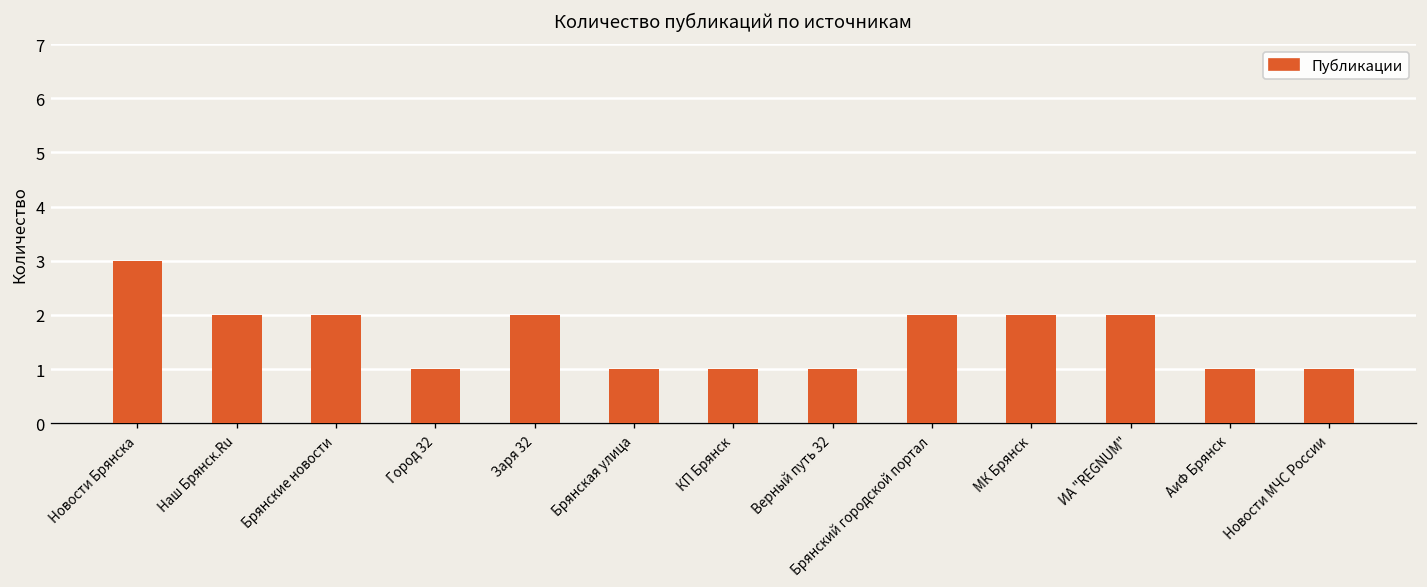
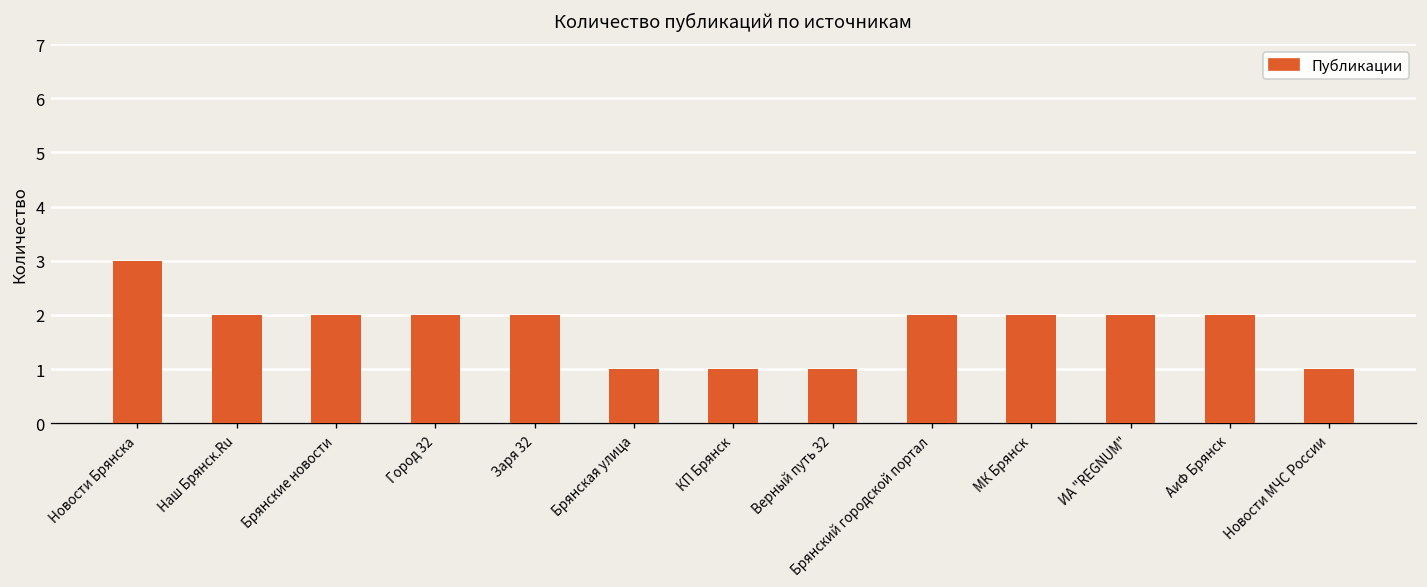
Город 32: 1 -> 2
АиФ Брянск: 1 -> 2
